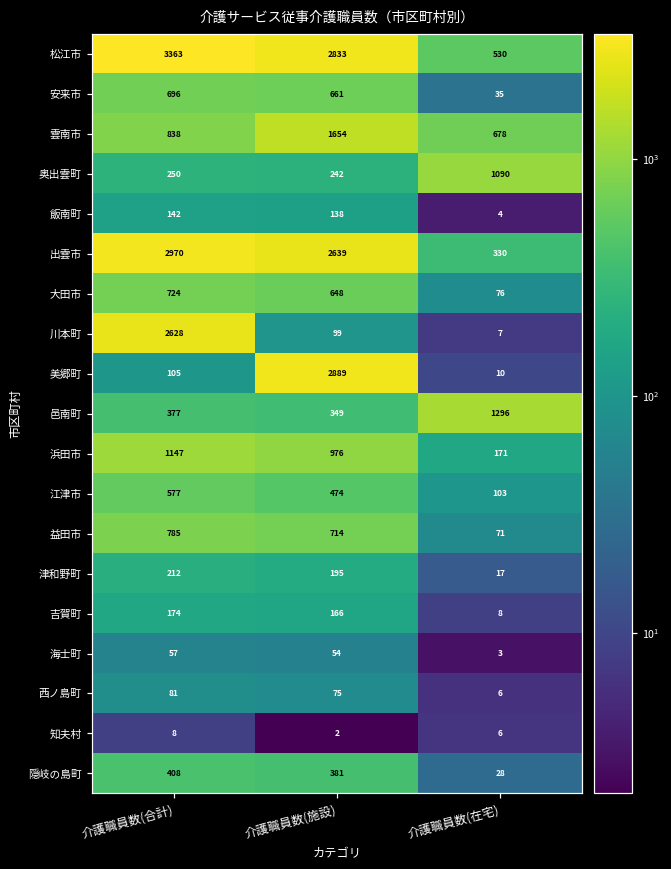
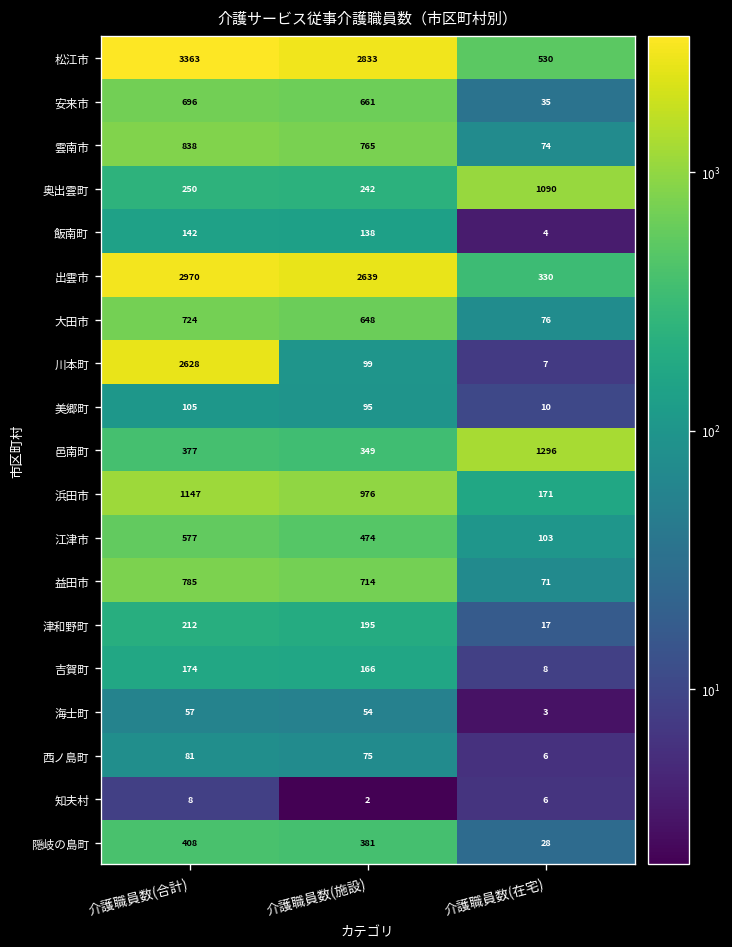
雲南市, 介護職員数(施設): 1654 -> 765
雲南市, 介護職員数(在宅): 678 -> 74
美郷町, 介護職員数(施設): 2889 -> 95
